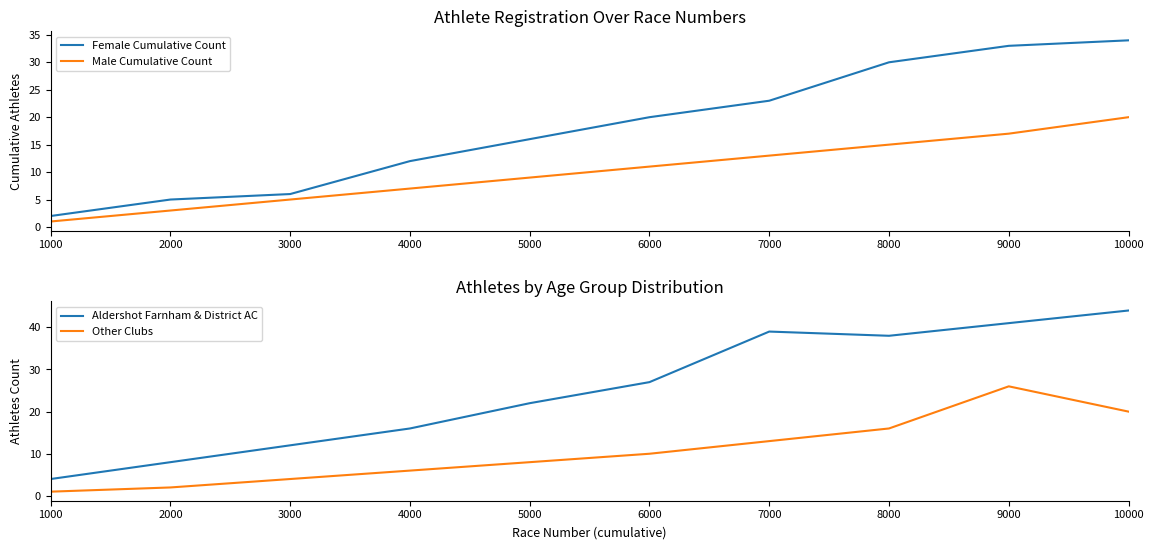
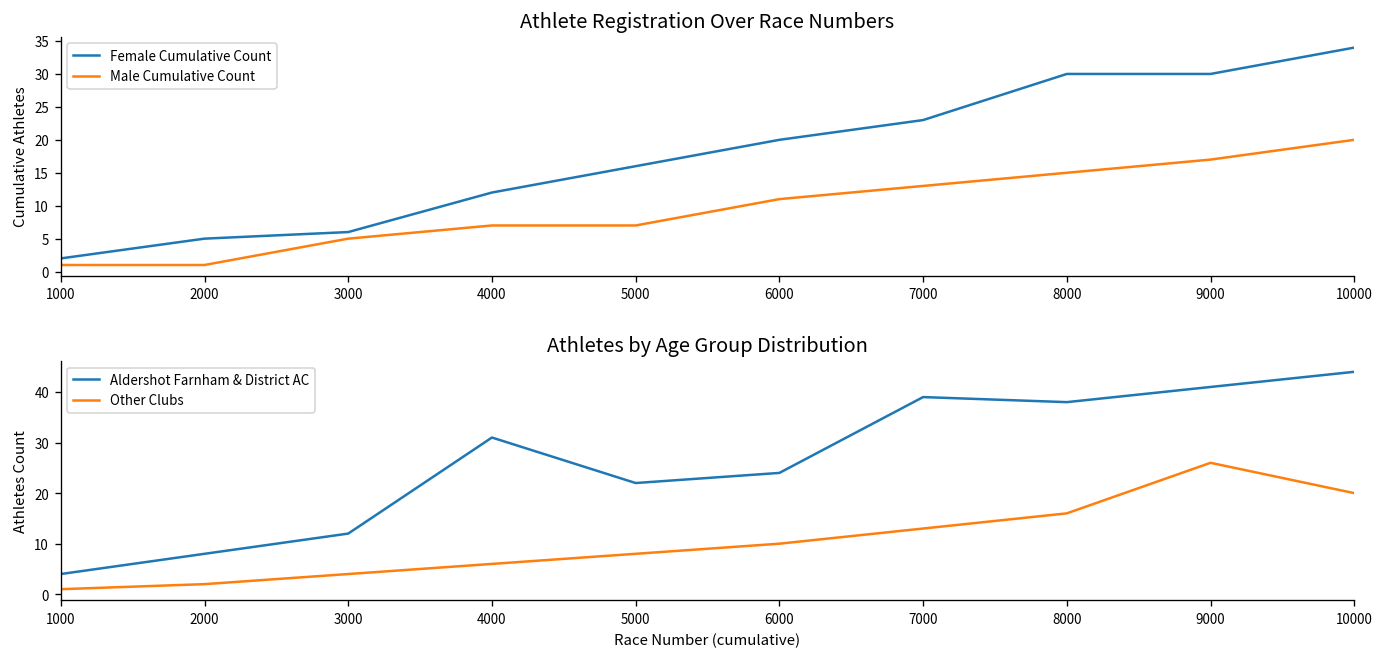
Athlete Registration Over Race Numbers, Male Cumulative Count, 2000: 3 -> 1
Athlete Registration Over Race Numbers, Male Cumulative Count, 5000: 9 -> 7
Athlete Registration Over Race Numbers, Female Cumulative Count, 9000: 33 -> 30
Athletes by Age Group Distribution, Aldershot Farnham & District AC, 4000: 16 -> 31
Athletes by Age Group Distribution, Aldershot Farnham & District AC, 6000: 27 -> 24
